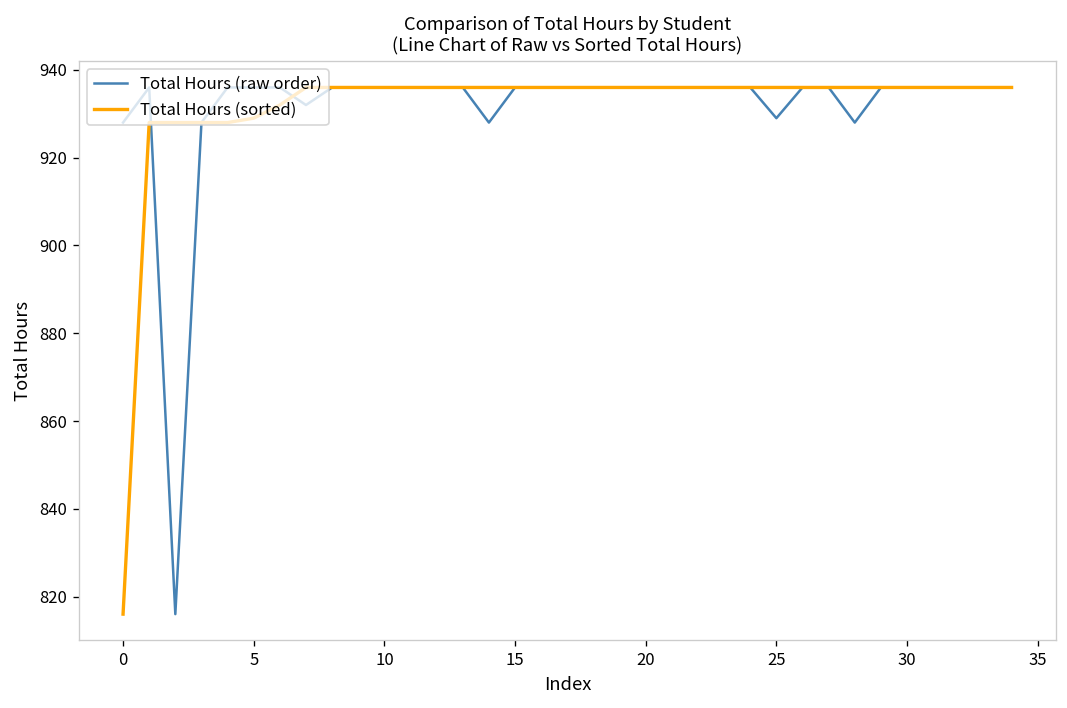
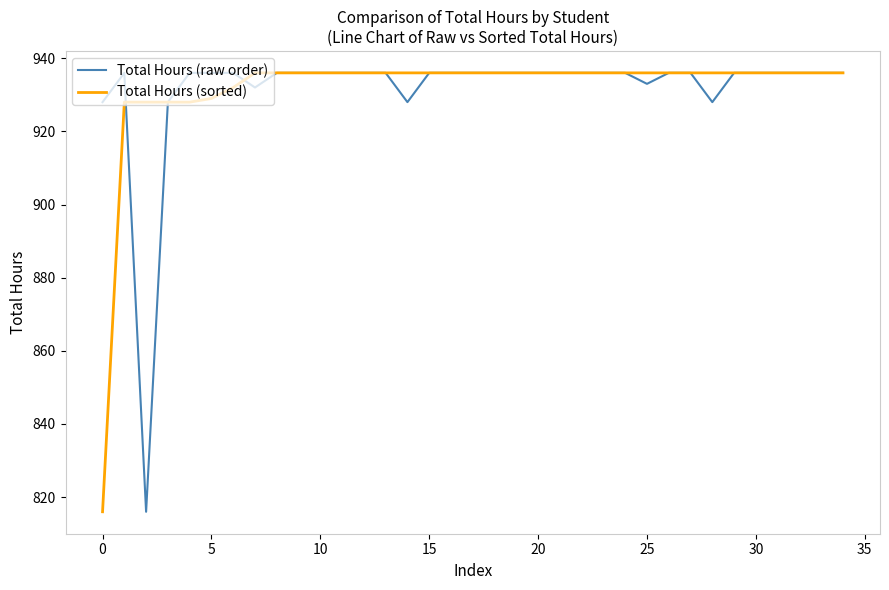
Total Hours (raw order), 25: 929 -> 933
